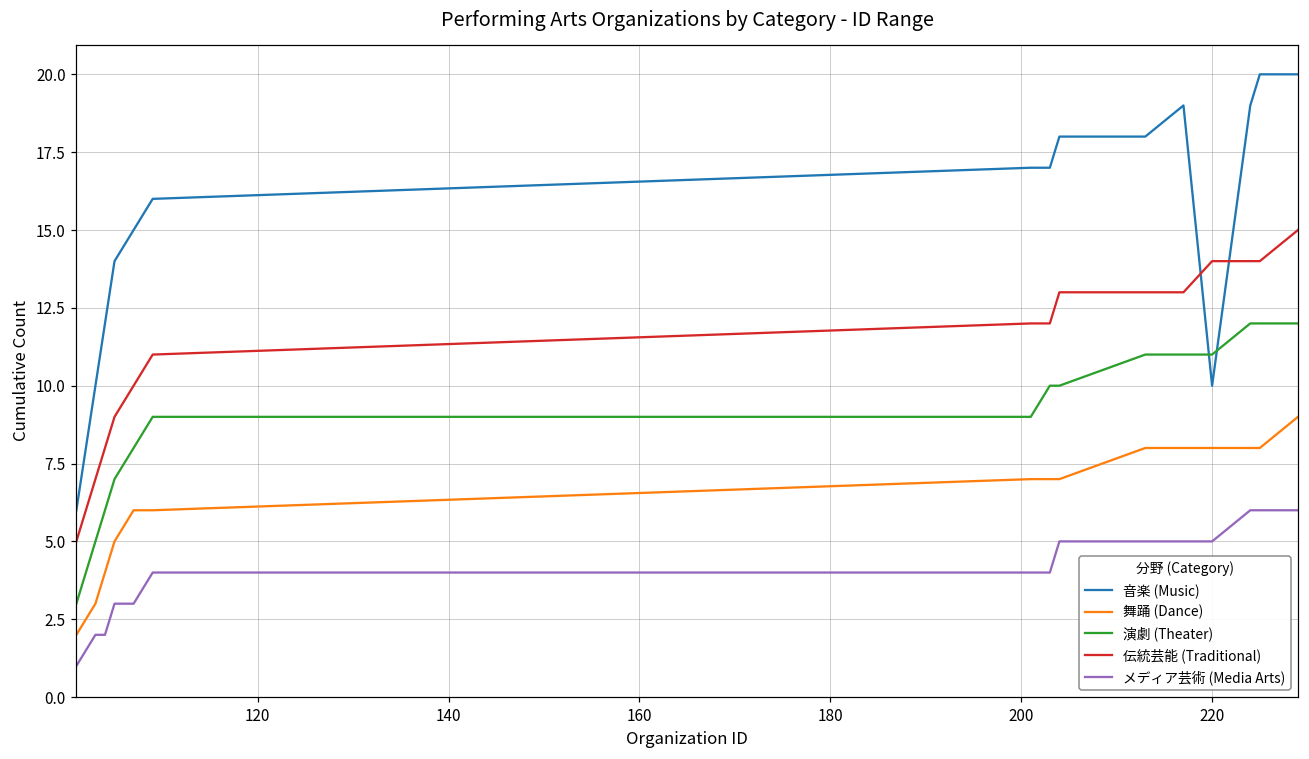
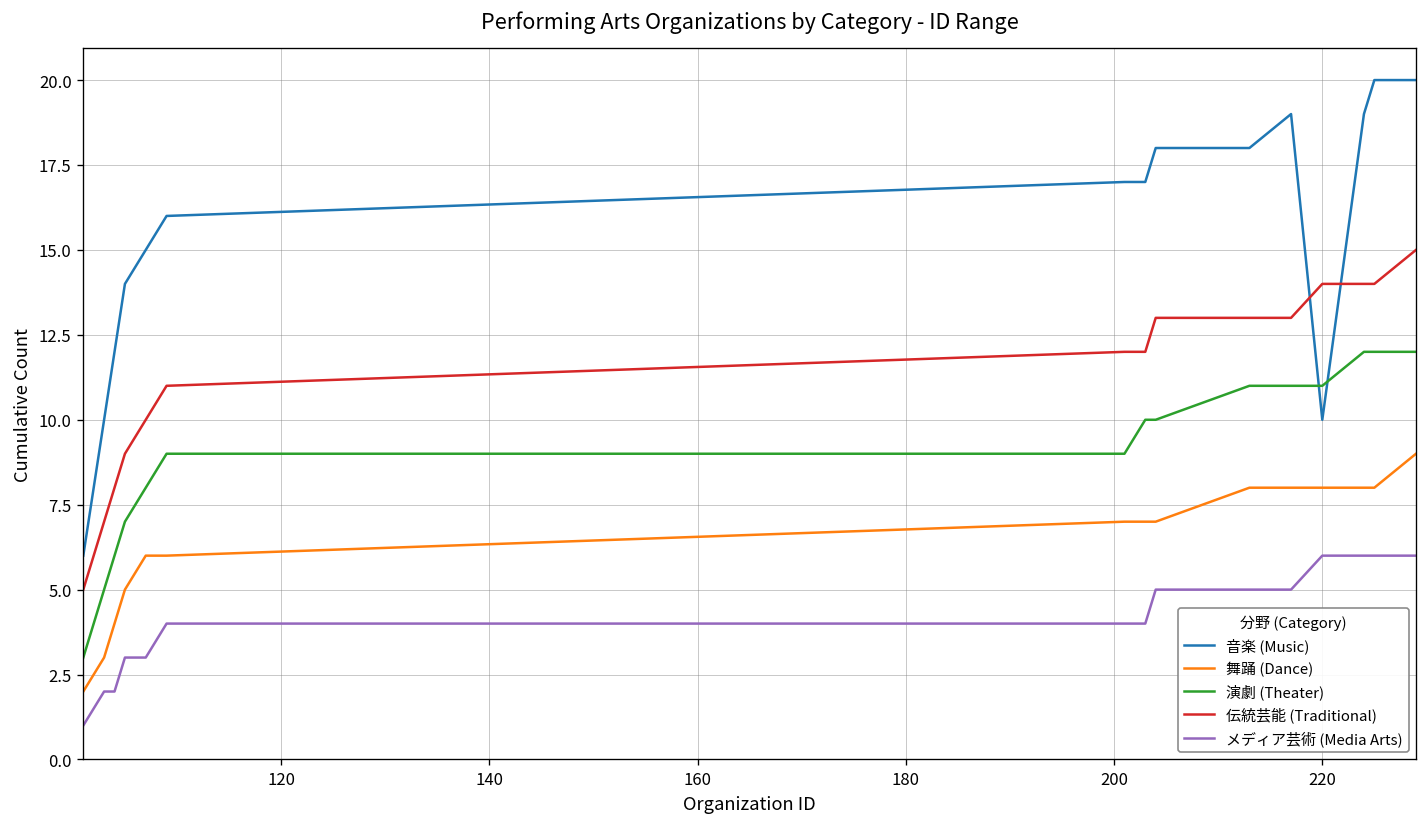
メディア芸術 (Media Arts), 220: 5 -> 6
